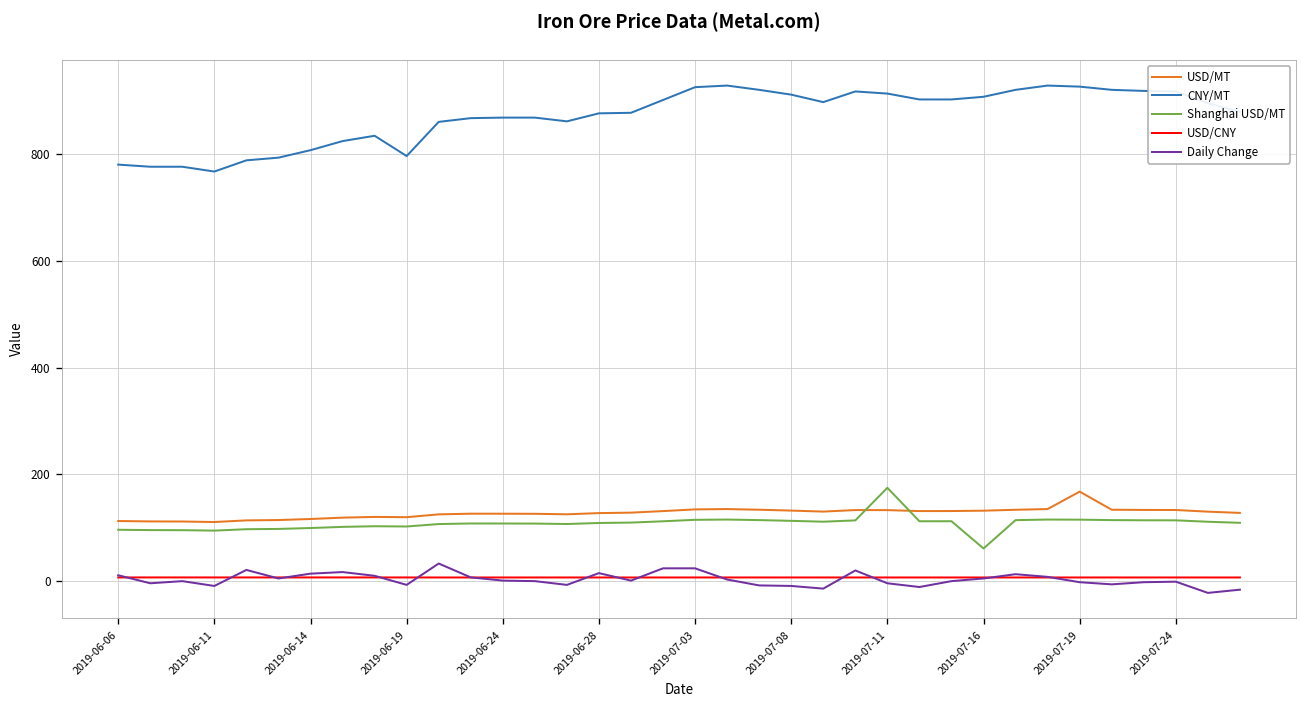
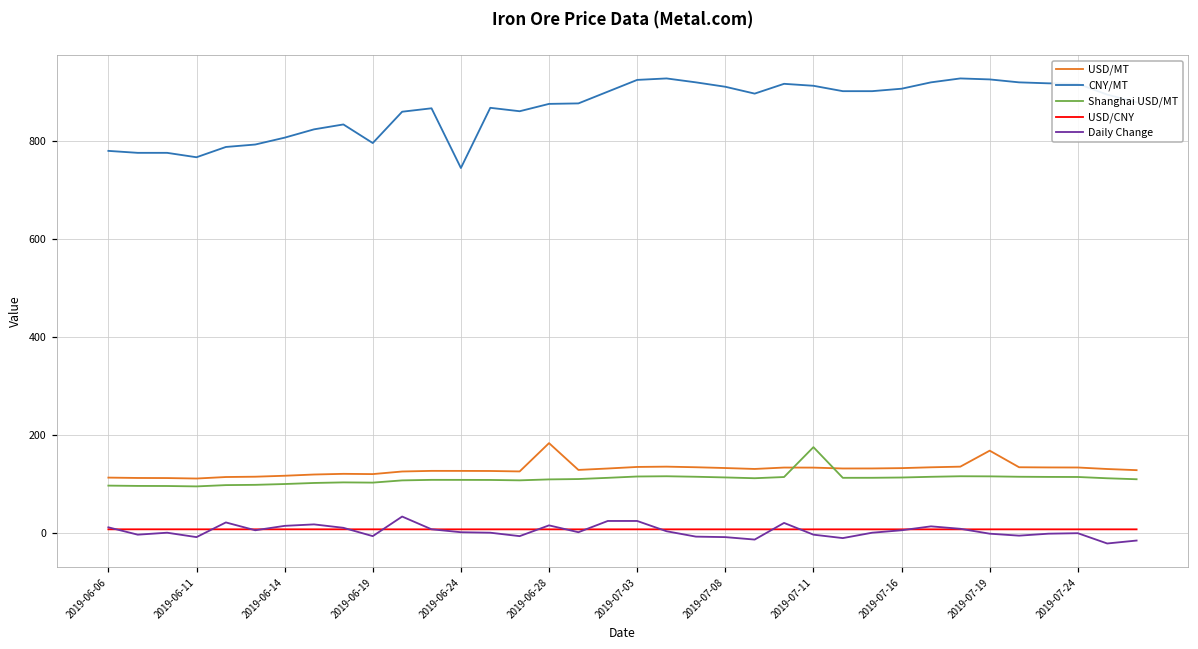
CNY/MT, 2019-06-24: 870 -> 750
USD/MT, 2019-06-28: 130 -> 180
Shanghai USD/MT, 2019-07-16: 60 -> 110
